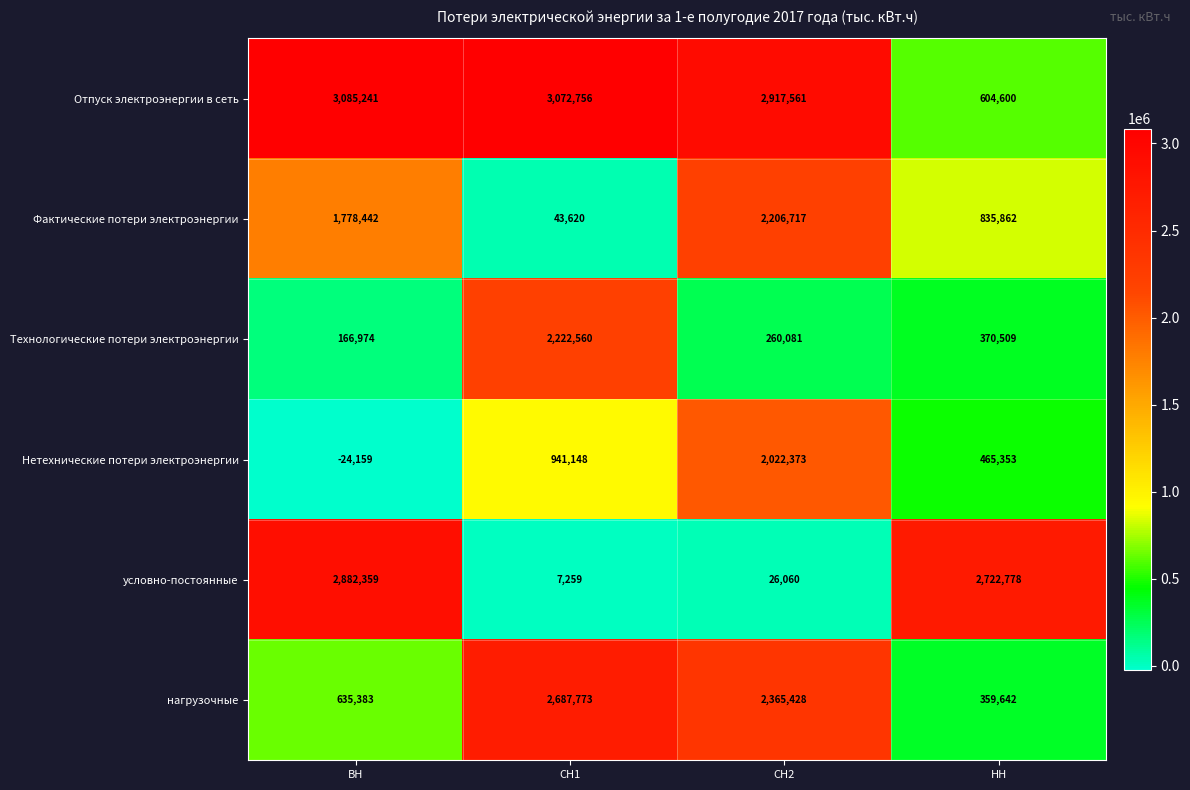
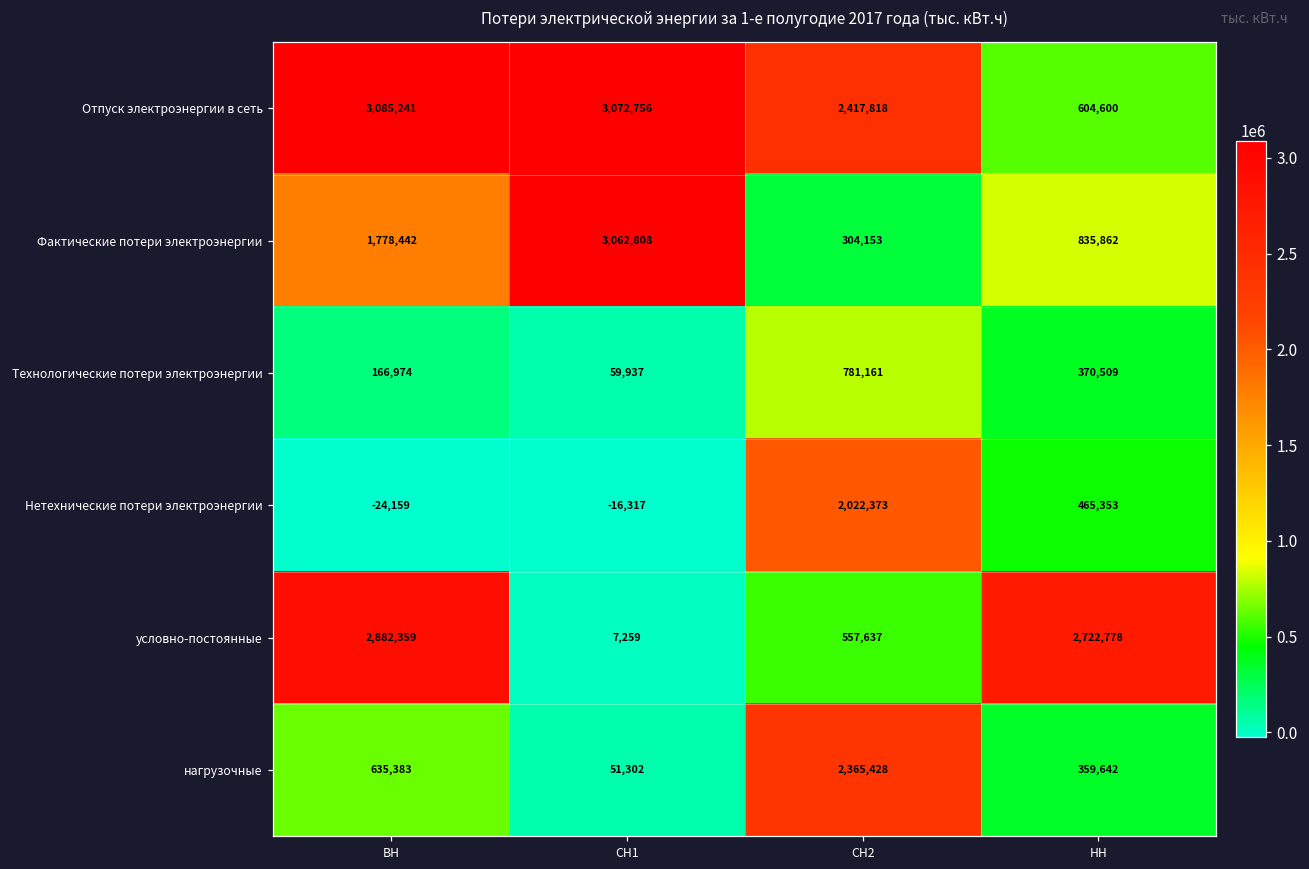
Отпуск электроэнергии в сеть, СН2: 2,917,561 -> 2,417,818
Фактические потери электроэнергии, СН1: 43,620 -> 3,062,808
Фактические потери электроэнергии, СН2: 2,206,717 -> 304,153
Технологические потери электроэнергии, СН1: 2,222,560 -> 59,937
Технологические потери электроэнергии, СН2: 260,081 -> 781,161
Нетехнические потери электроэнергии, СН1: 941,148 -> -16,317
условно-постоянные, СН2: 26,060 -> 557,637
нагрузочные, СН1: 2,687,773 -> 51,302
